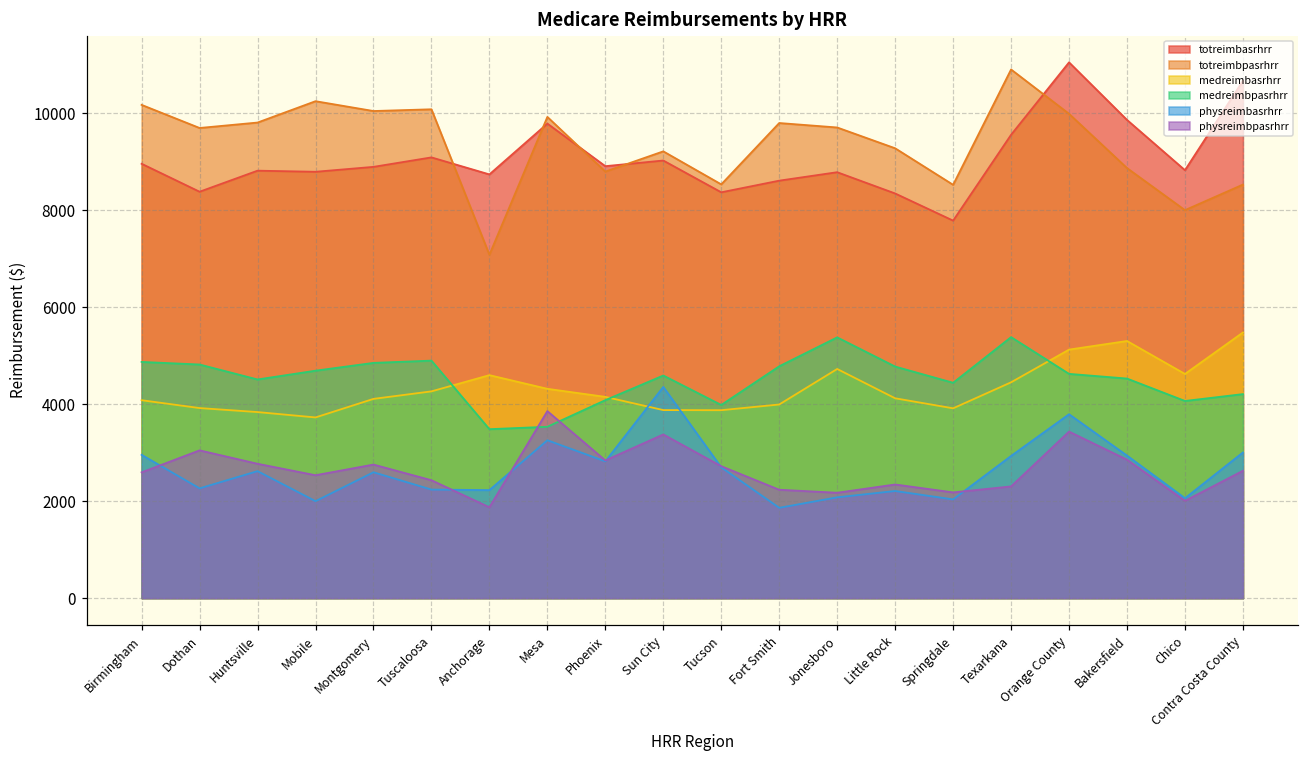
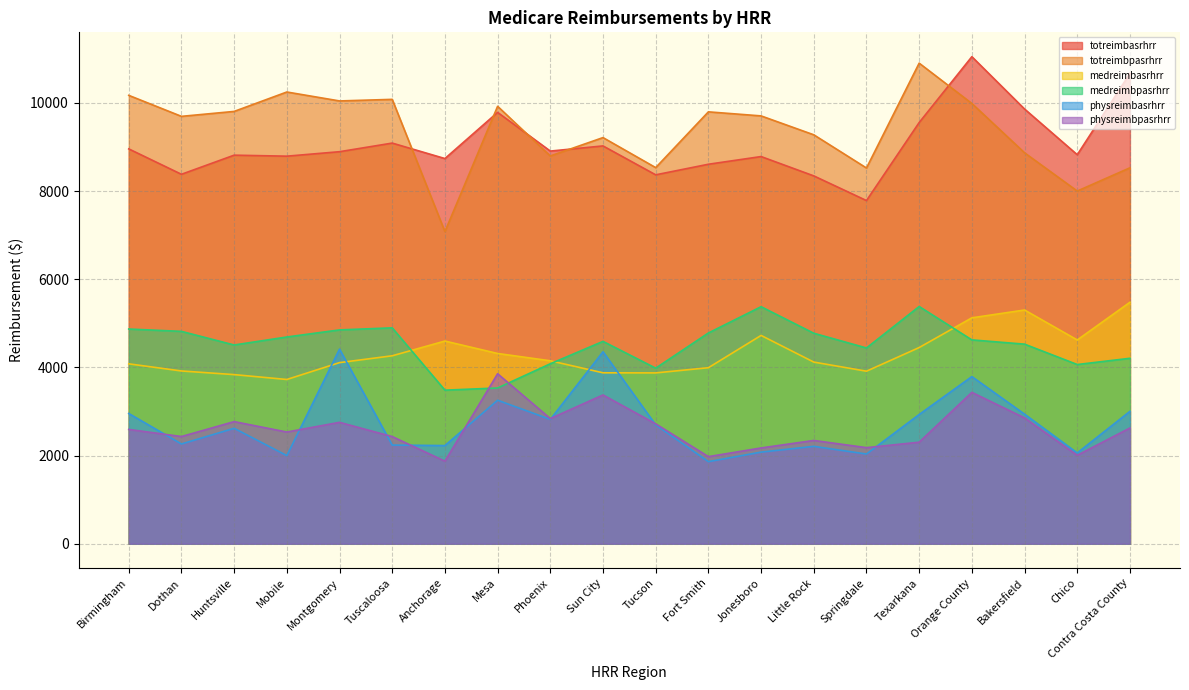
physreimbpasrhrr, Dothan: 3000 -> 2400
physreimbasrhrr, Montgomery: 2600 -> 4400
physreimbpasrhrr, Fort Smith: 2200 -> 2000
